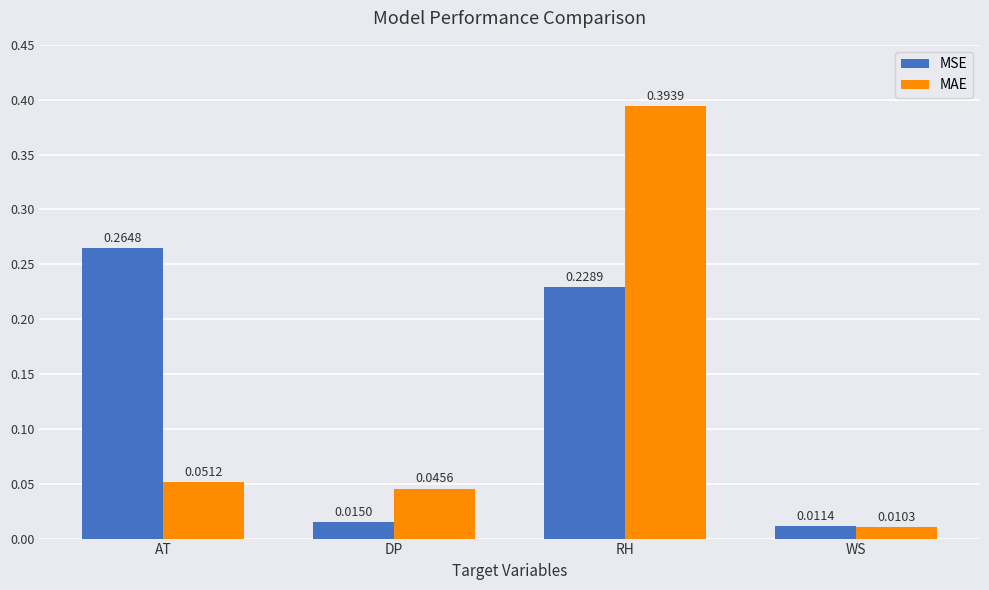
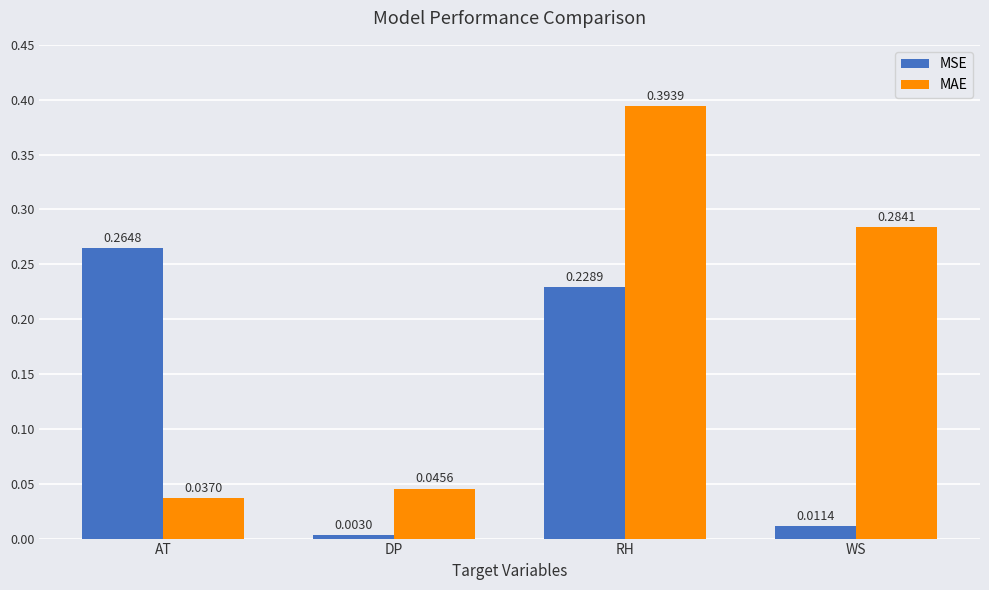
MAE, AT: 0.0512 -> 0.0370
MSE, DP: 0.0150 -> 0.0030
MAE, WS: 0.0103 -> 0.2841
